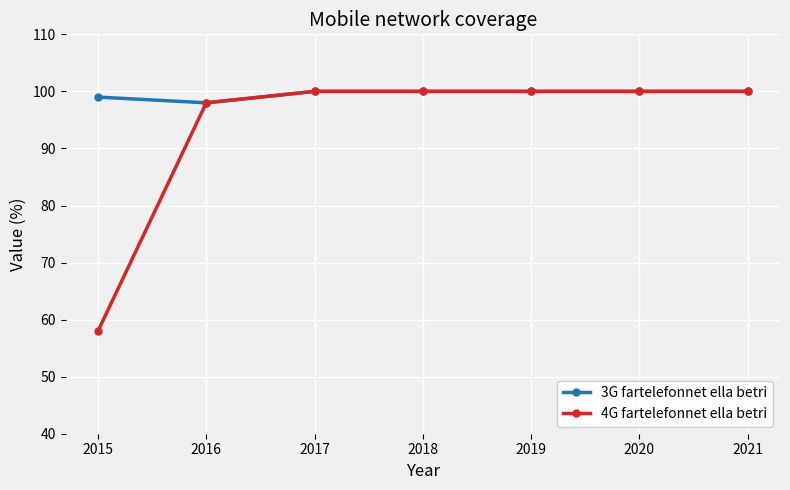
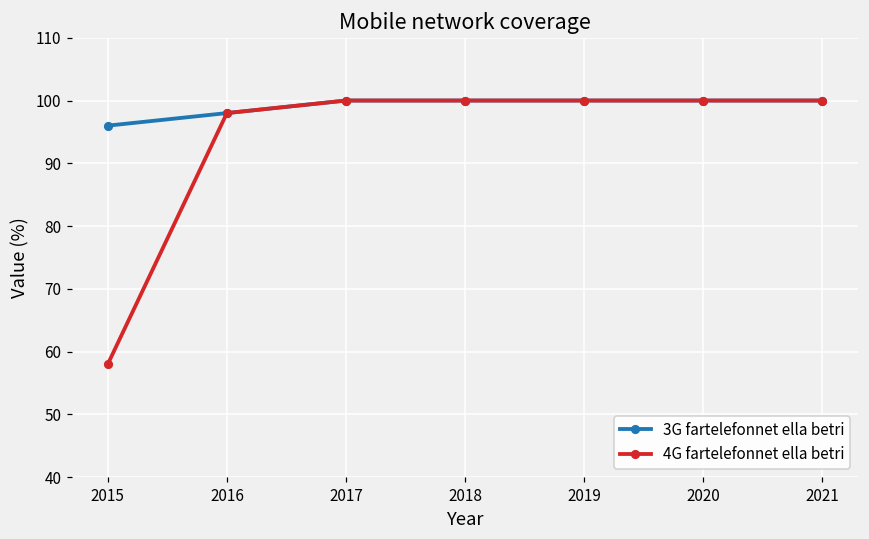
3G fartelefonnet ella betri, 2015: 99 -> 96
